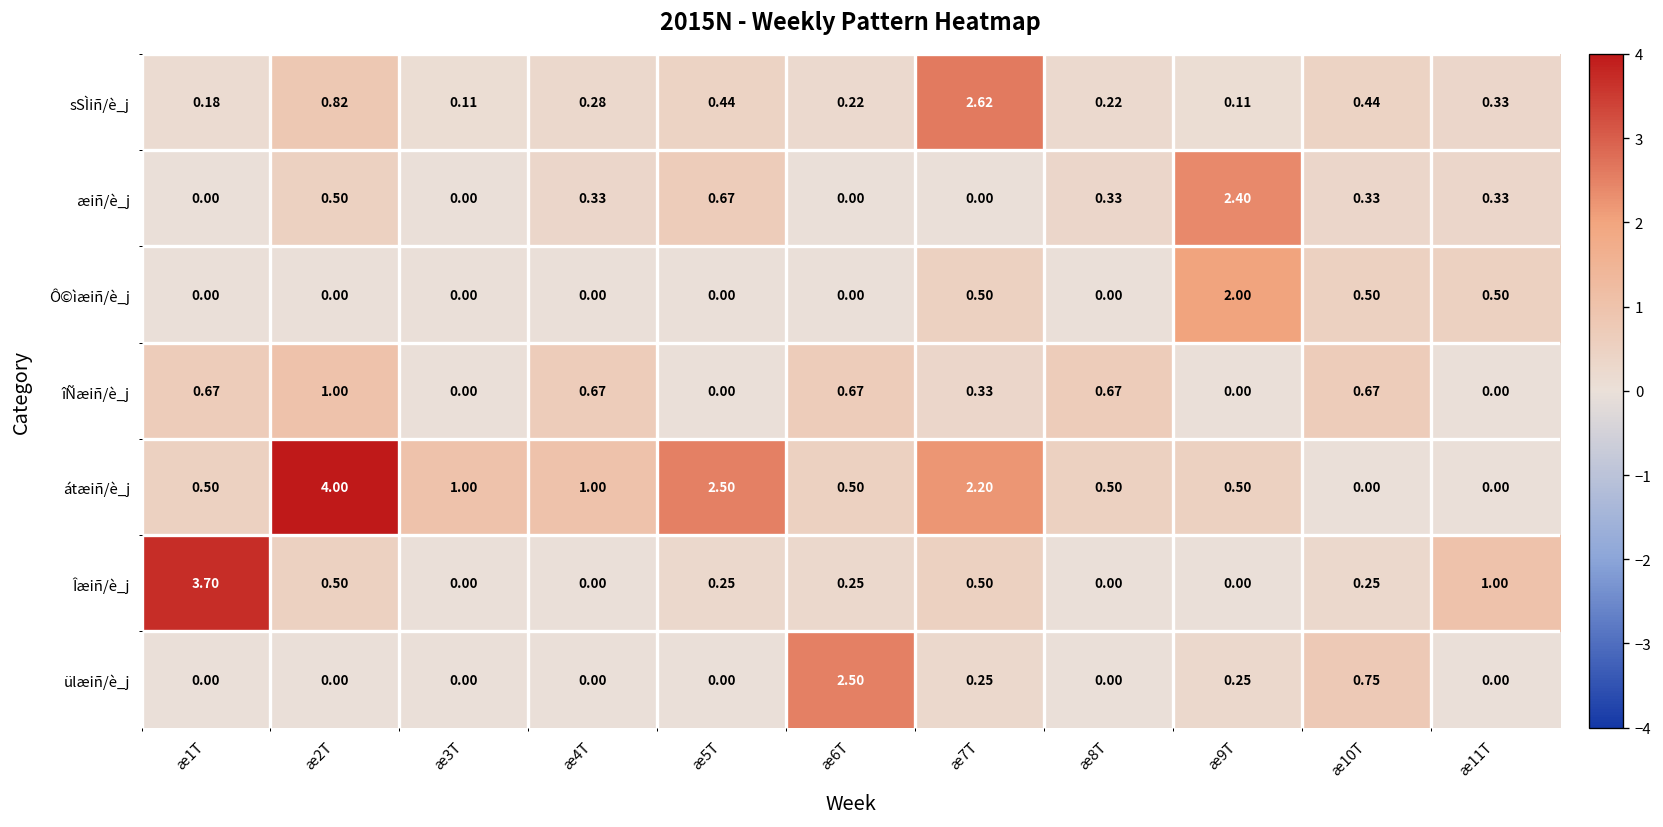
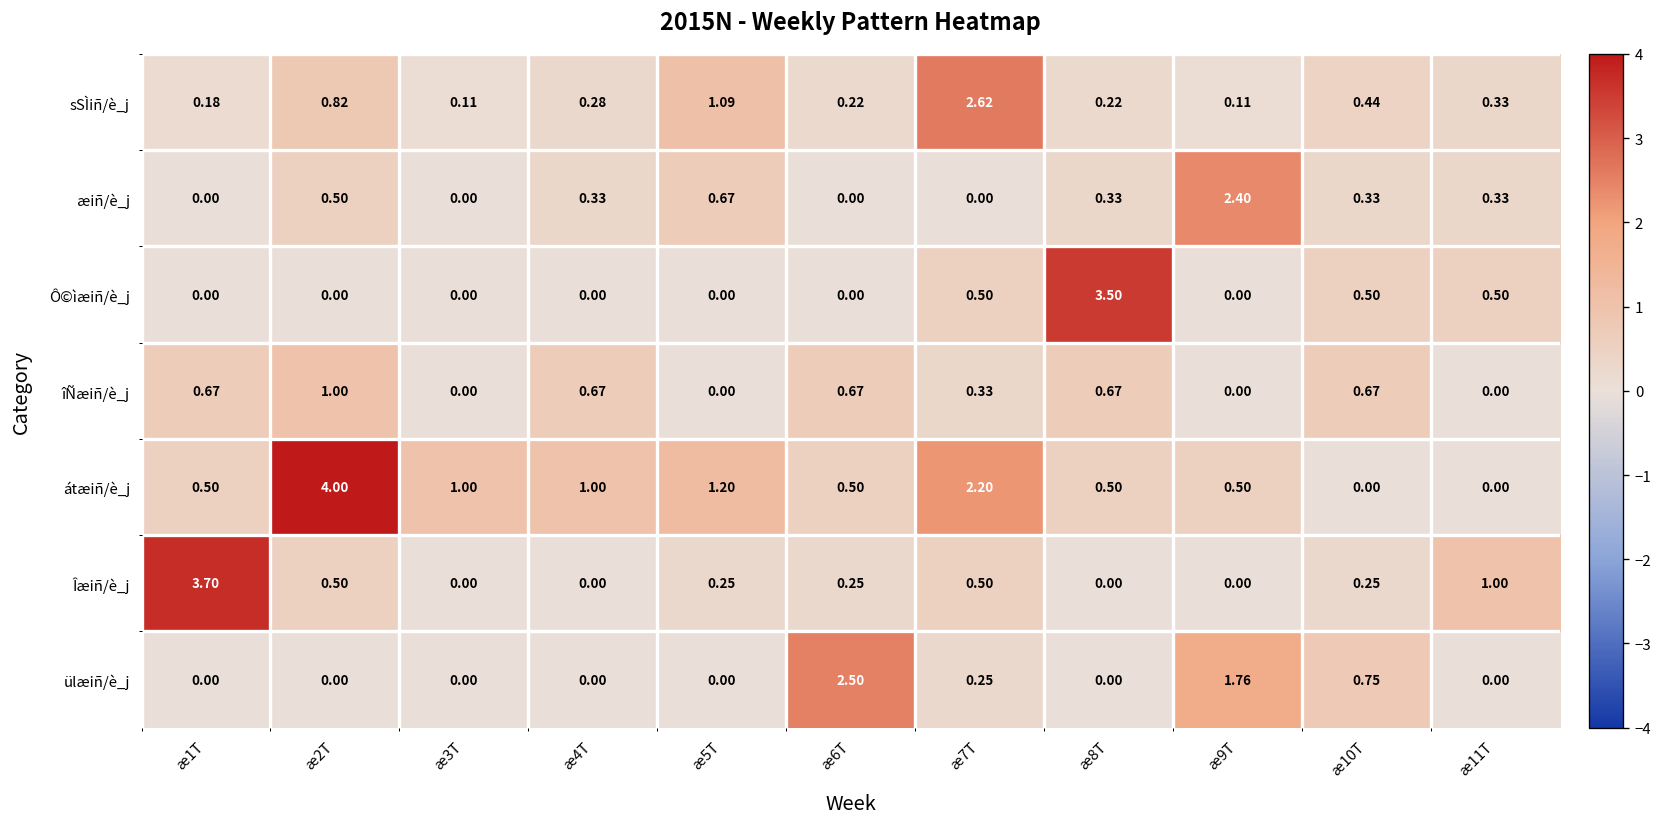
sSÌiñ/è_j, æ5T: 0.44 -> 1.09
Ô©ìæiñ/è_j, æ8T: 0.00 -> 3.50
Ô©ìæiñ/è_j, æ9T: 2.00 -> 0.00
átæiñ/è_j, æ5T: 2.50 -> 1.20
ülæiñ/è_j, æ9T: 0.25 -> 1.76
